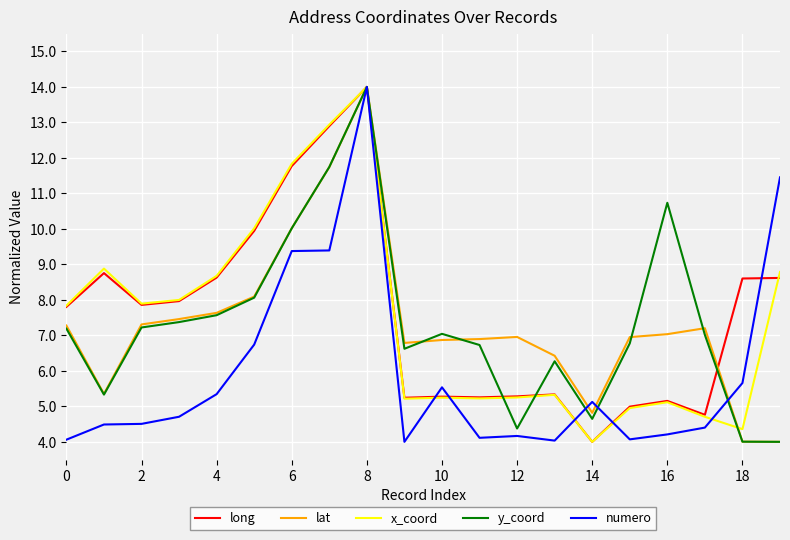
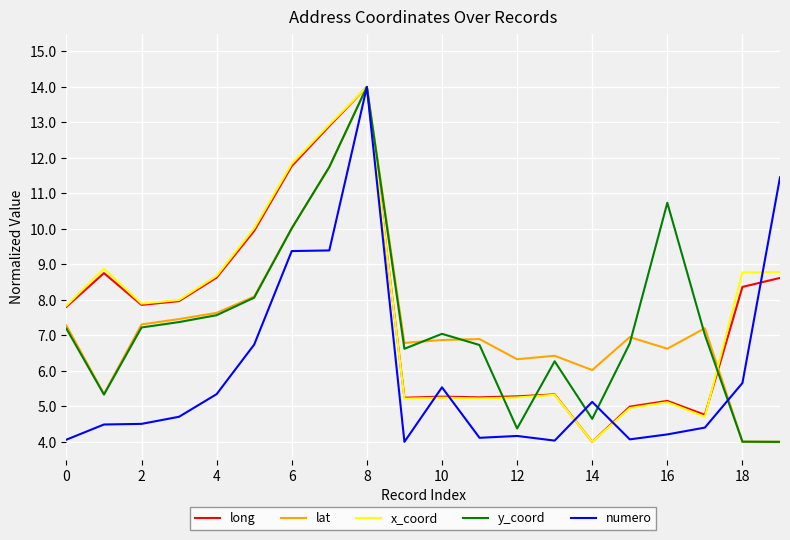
lat, 12: 7.0 -> 6.3
lat, 14: 4.8 -> 6.0
lat, 16: 7.0 -> 6.6
long, 18: 8.6 -> 8.4
x_coord, 18: 4.4 -> 8.8
